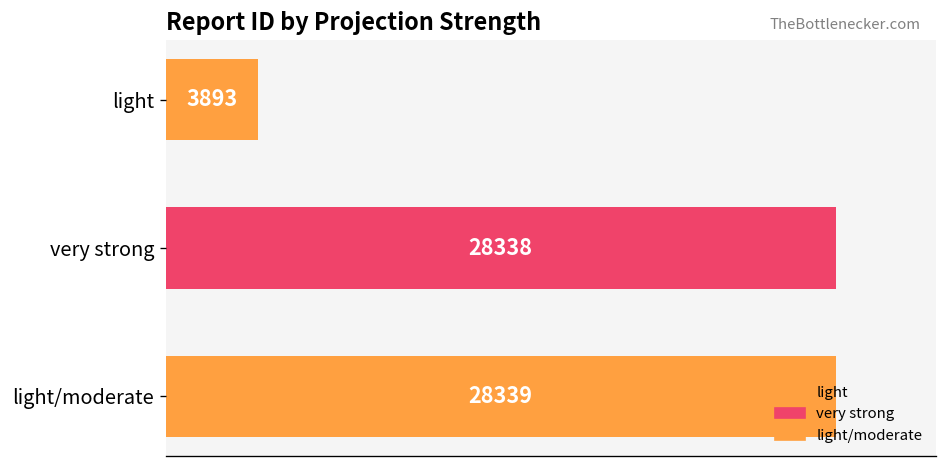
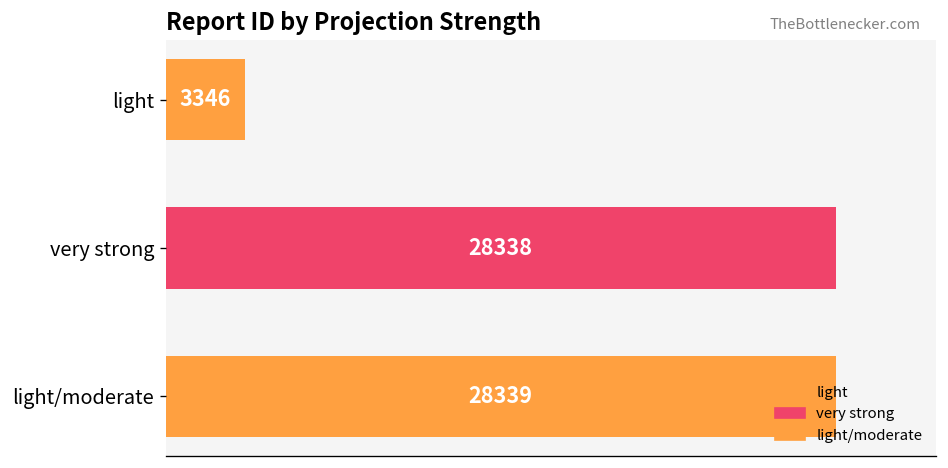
light: 3893 -> 3346
